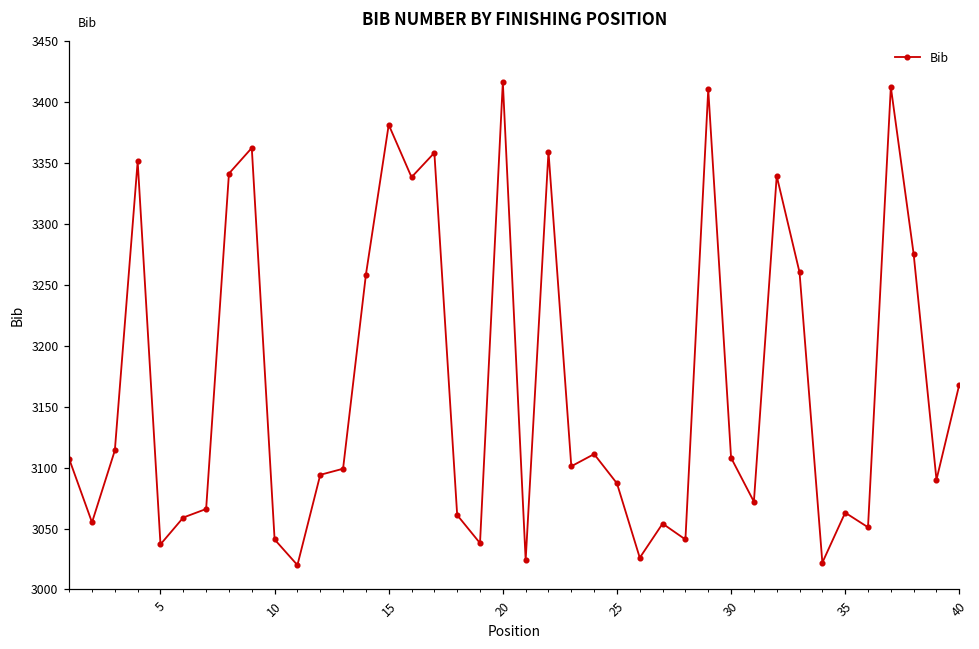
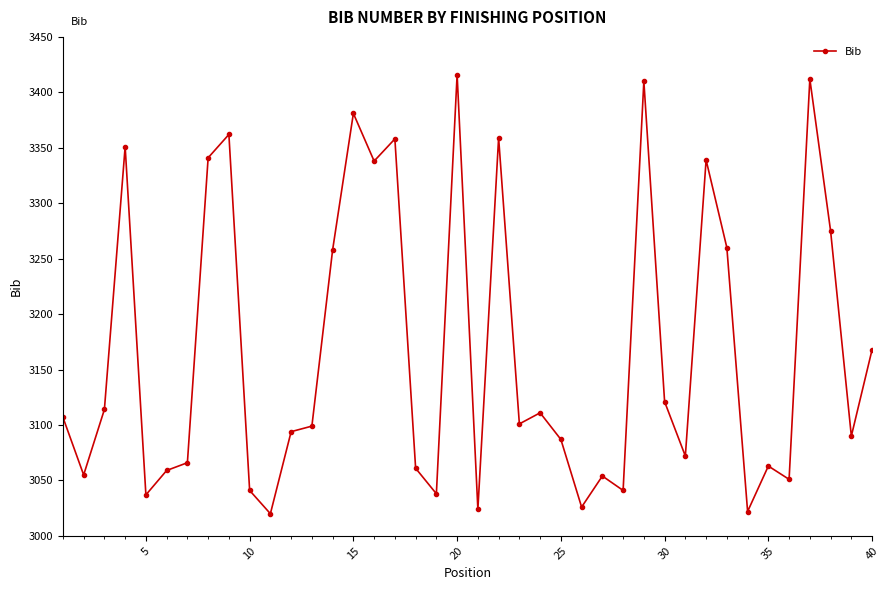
30: 3108 -> 3121
